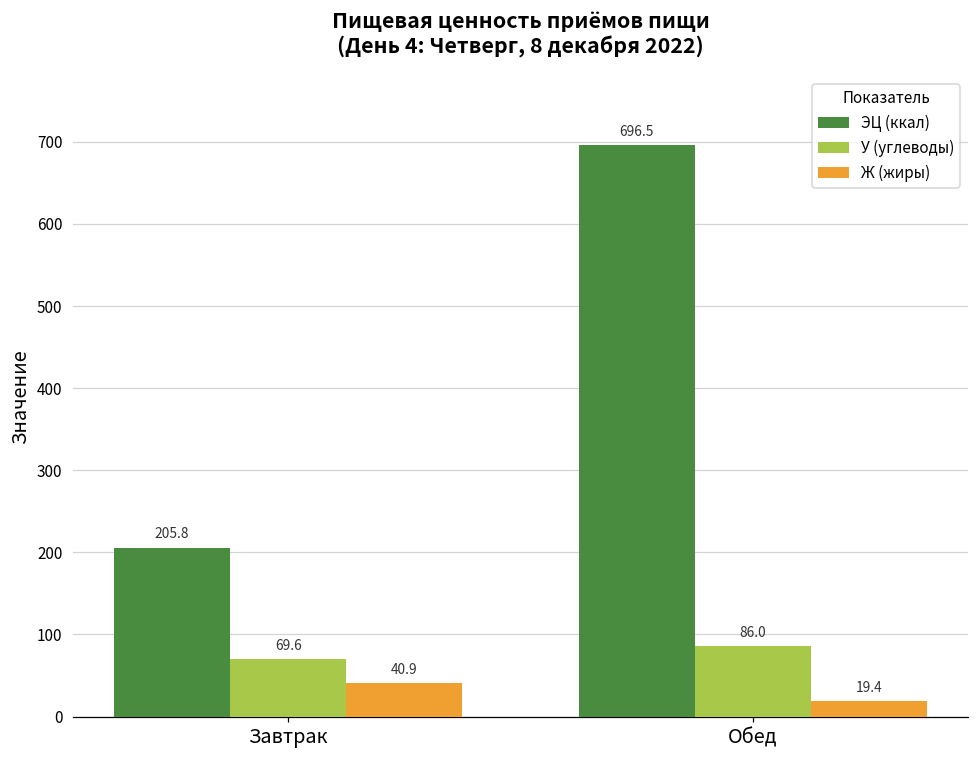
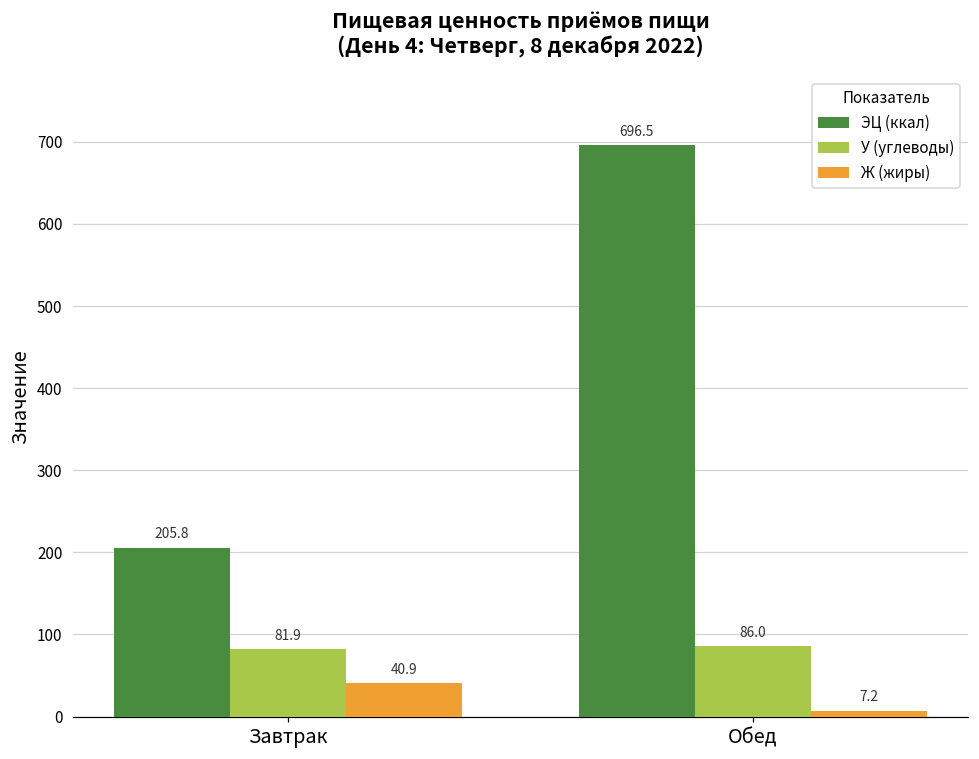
У (углеводы), Завтрак: 69.6 -> 81.9
Ж (жиры), Обед: 19.4 -> 7.2
